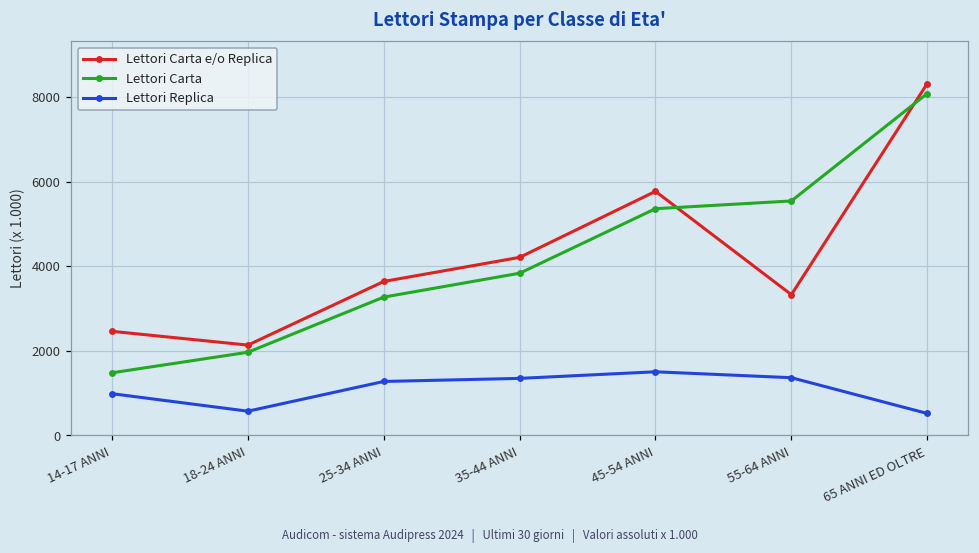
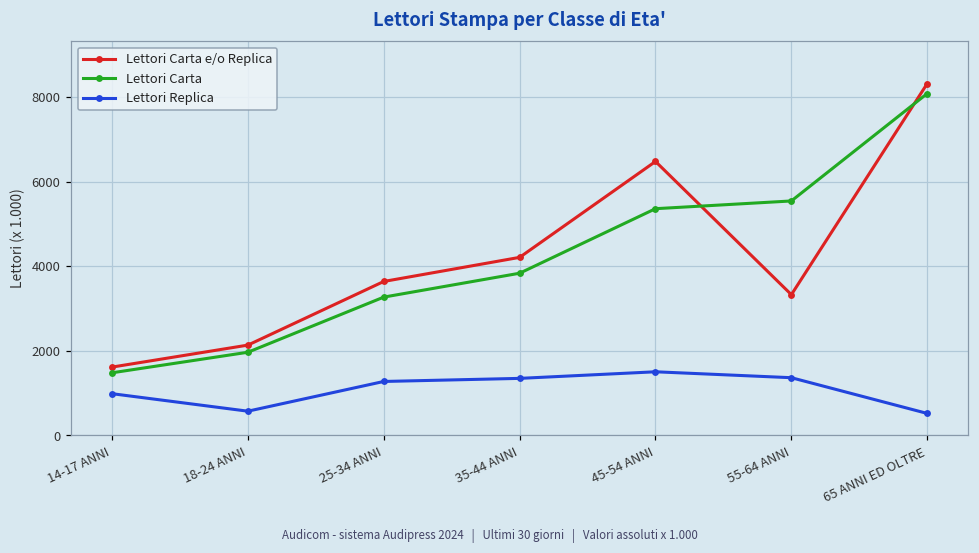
Lettori Carta e/o Replica, 14-17 ANNI: 2500 -> 1600
Lettori Carta e/o Replica, 45-54 ANNI: 5800 -> 6500
